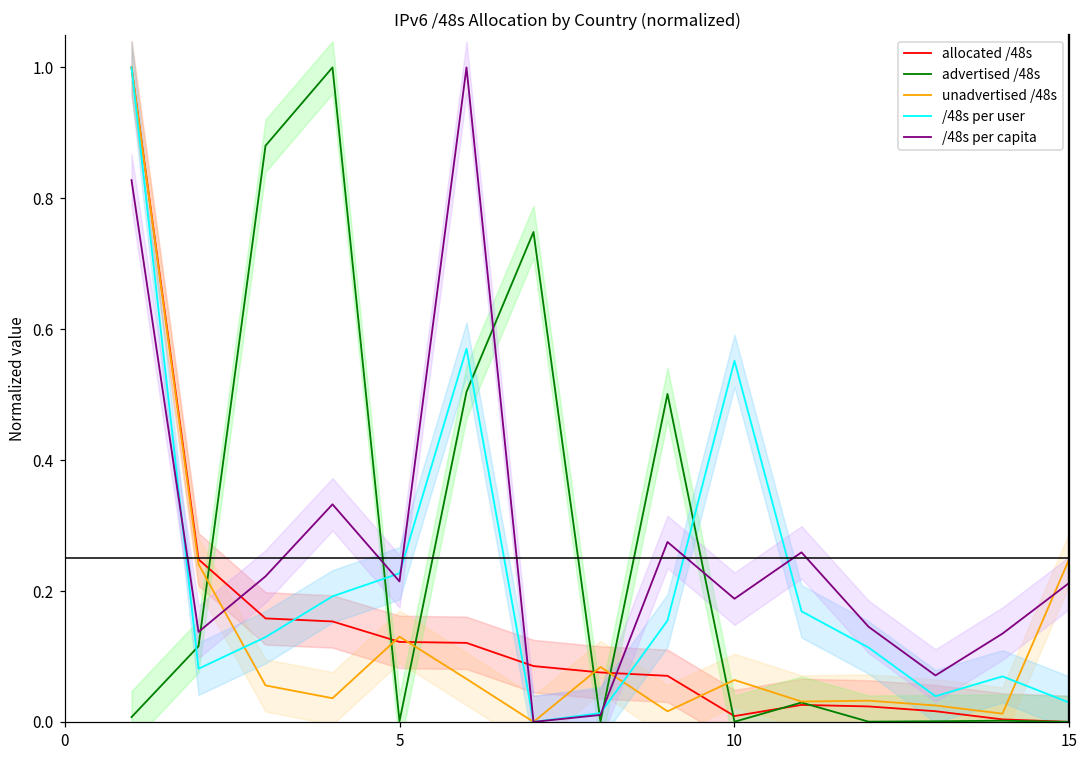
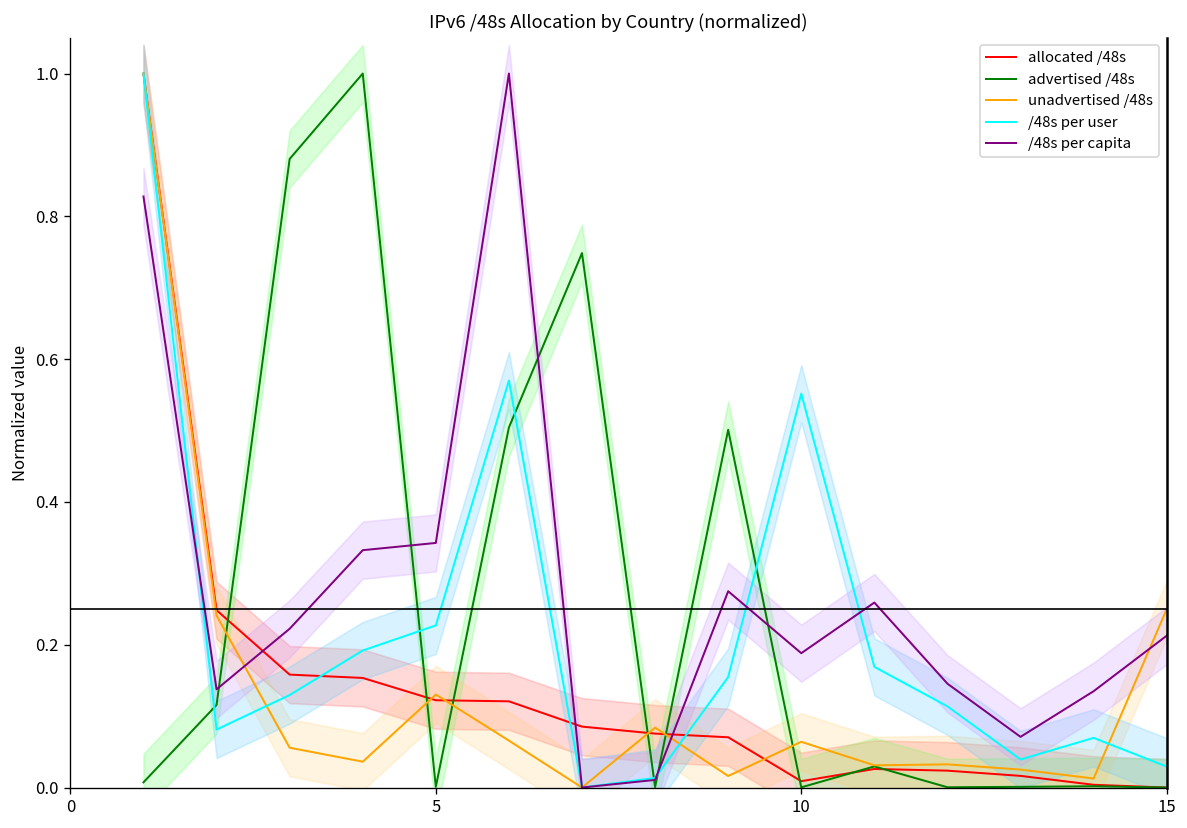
/48s per capita, 5: 0.21 -> 0.34
